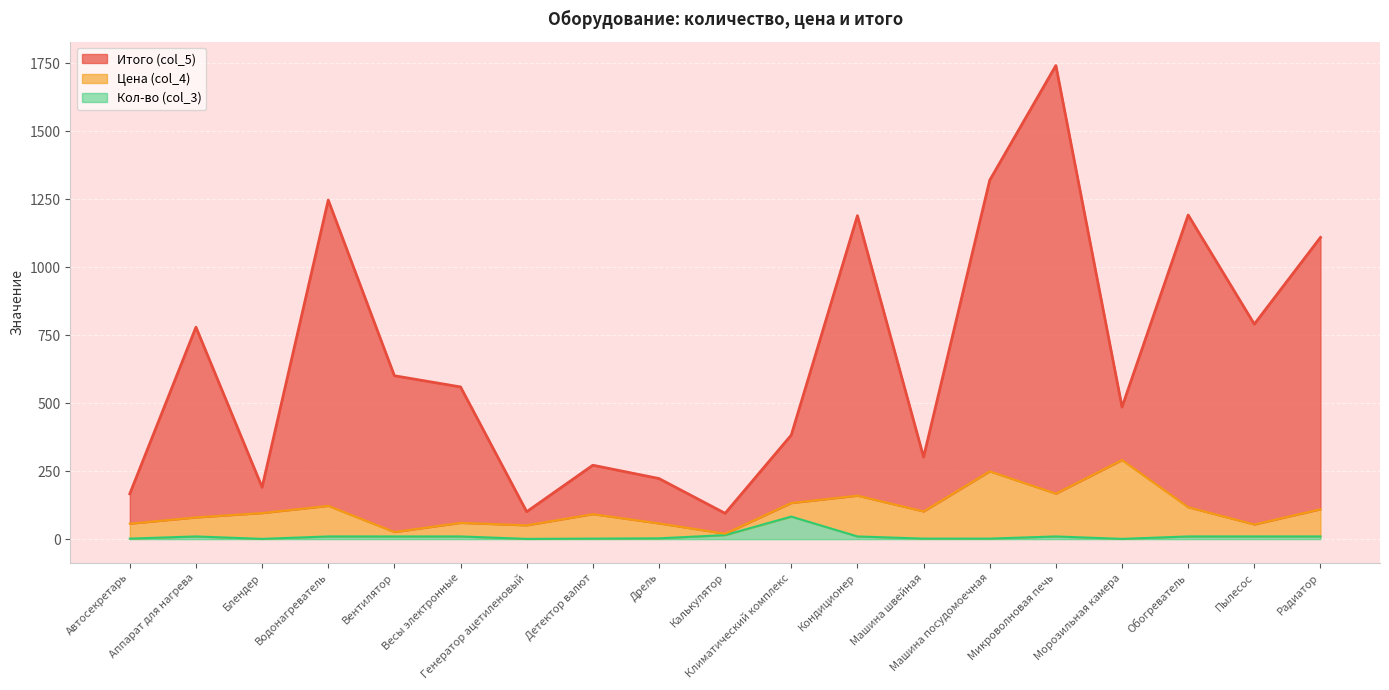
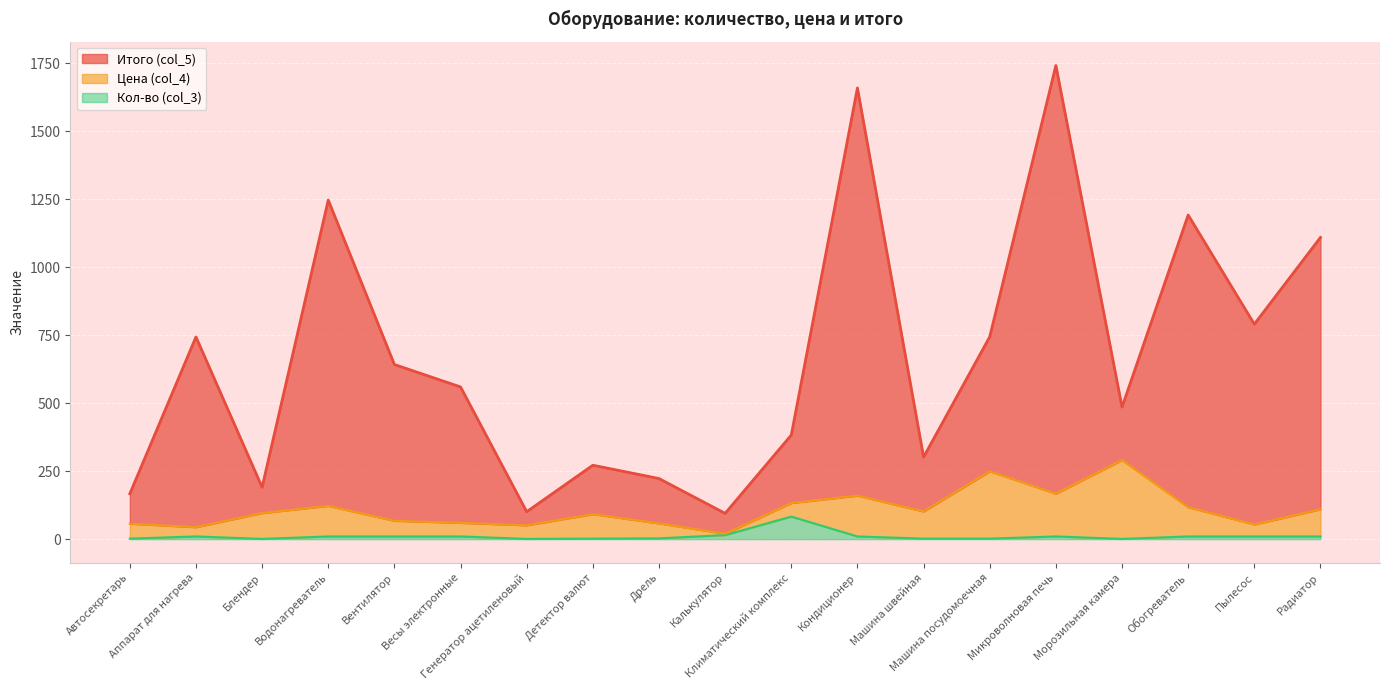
Цена (col_4), Аппарат для нагрева: 70 -> 30
Цена (col_4), Вентилятор: 20 -> 60
Итого (col_5), Кондиционер: 1030 -> 1500
Итого (col_5), Машина посудомоечная: 1070 -> 500
